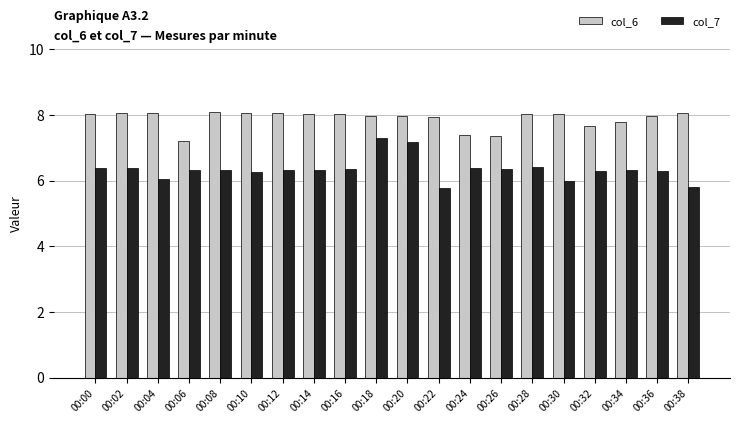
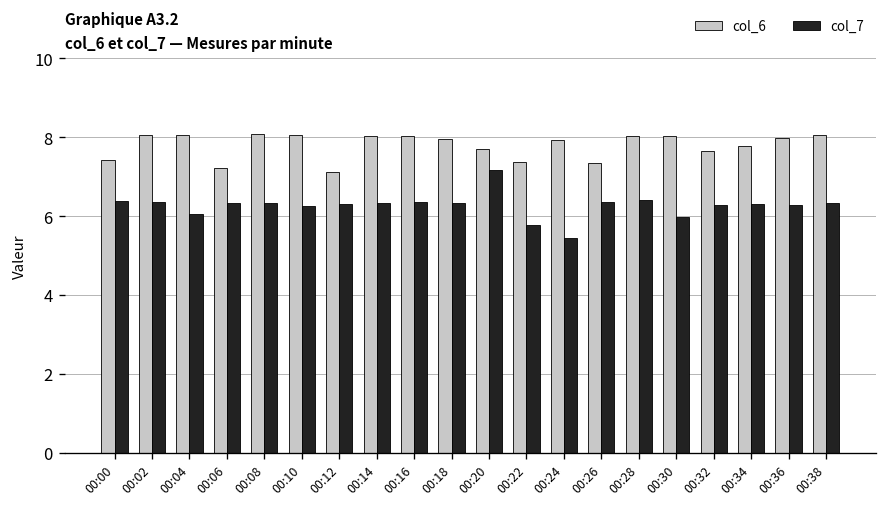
col_6, 00:00: 8.0 -> 7.4
col_6, 00:12: 8.1 -> 7.1
col_7, 00:18: 7.3 -> 6.3
col_6, 00:20: 8.0 -> 7.7
col_6, 00:22: 7.9 -> 7.4
col_6, 00:24: 7.4 -> 7.9
col_7, 00:24: 6.4 -> 5.4
col_7, 00:38: 5.8 -> 6.3
